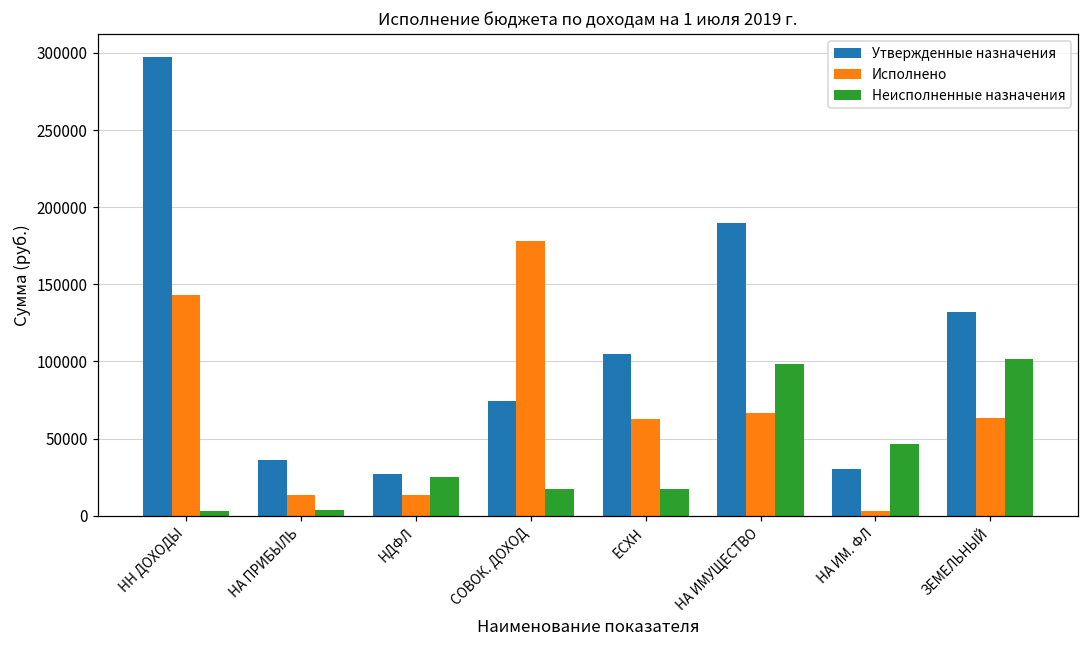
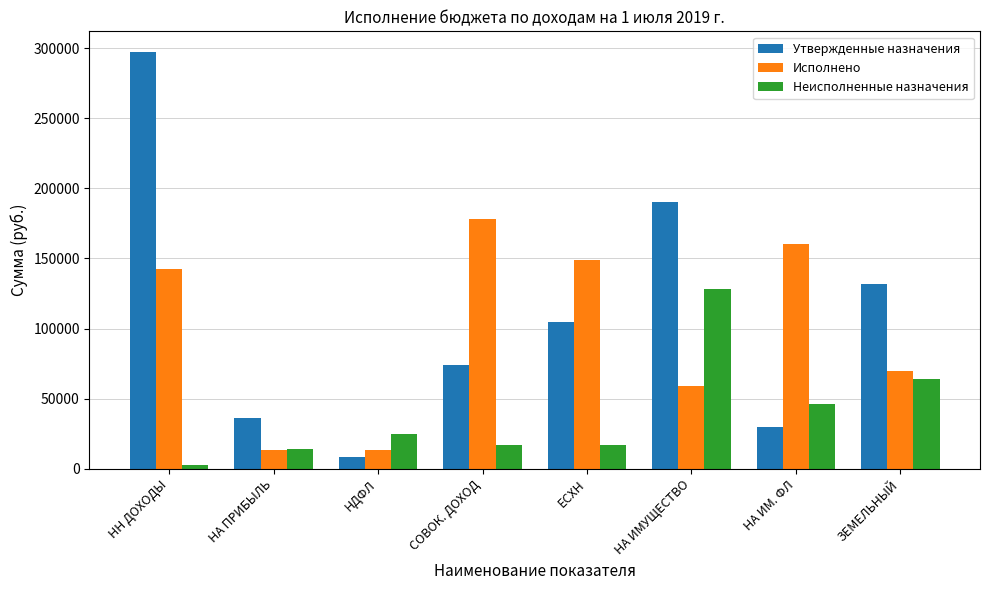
Неисполненные назначения, НА ПРИБЫЛЬ: 4000 -> 14000
Утвержденные назначения, НДФЛ: 27000 -> 9000
Исполнено, ЕСХН: 63000 -> 149000
Исполнено, НА ИМУЩЕСТВО: 67000 -> 59000
Неисполненные назначения, НА ИМУЩЕСТВО: 99000 -> 129000
Исполнено, НА ИМ. ФЛ: 3000 -> 160000
Исполнено, ЗЕМЕЛЬНЫЙ: 63000 -> 70000
Неисполненные назначения, ЗЕМЕЛЬНЫЙ: 102000 -> 64000
